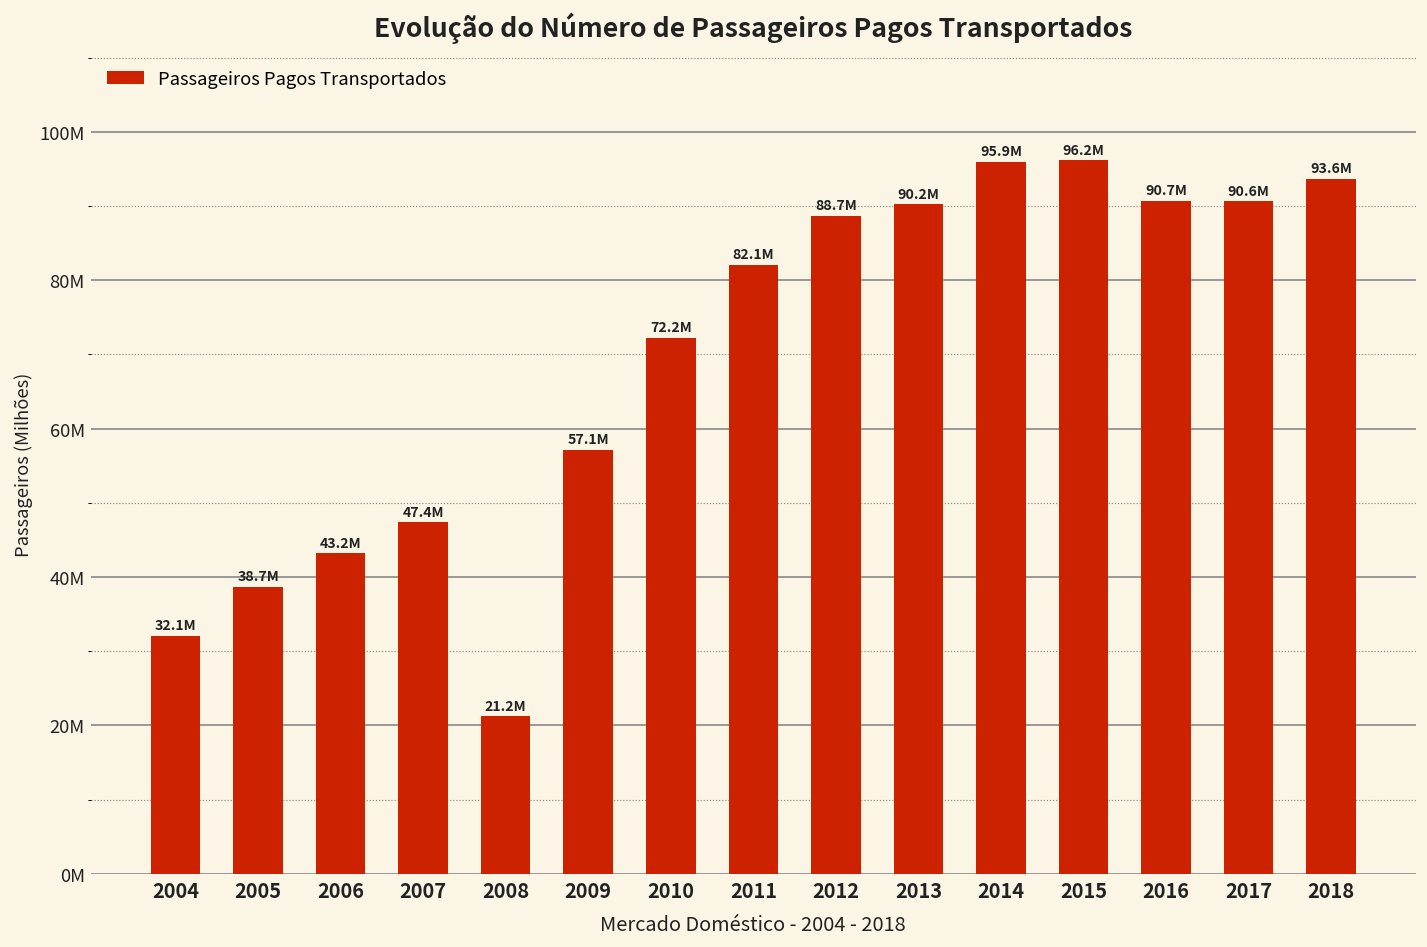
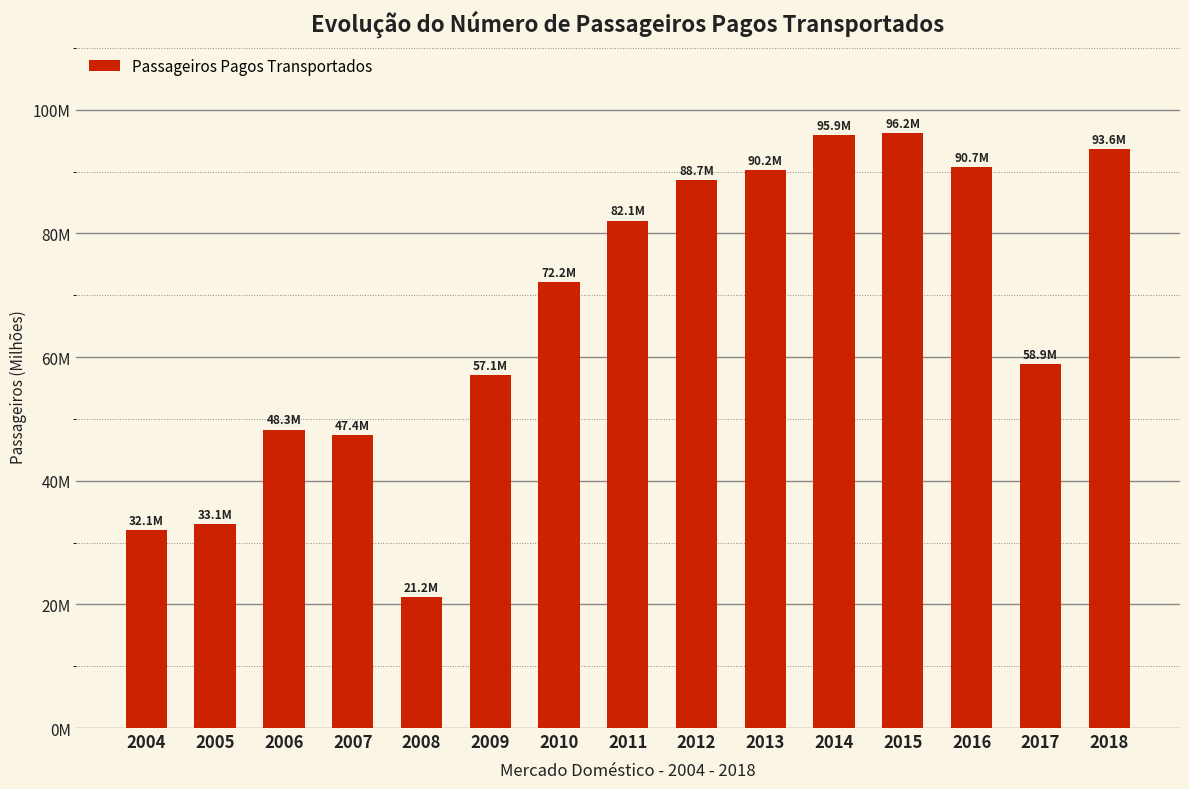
2005: 38.7M -> 33.1M
2006: 43.2M -> 48.3M
2017: 90.6M -> 58.9M
